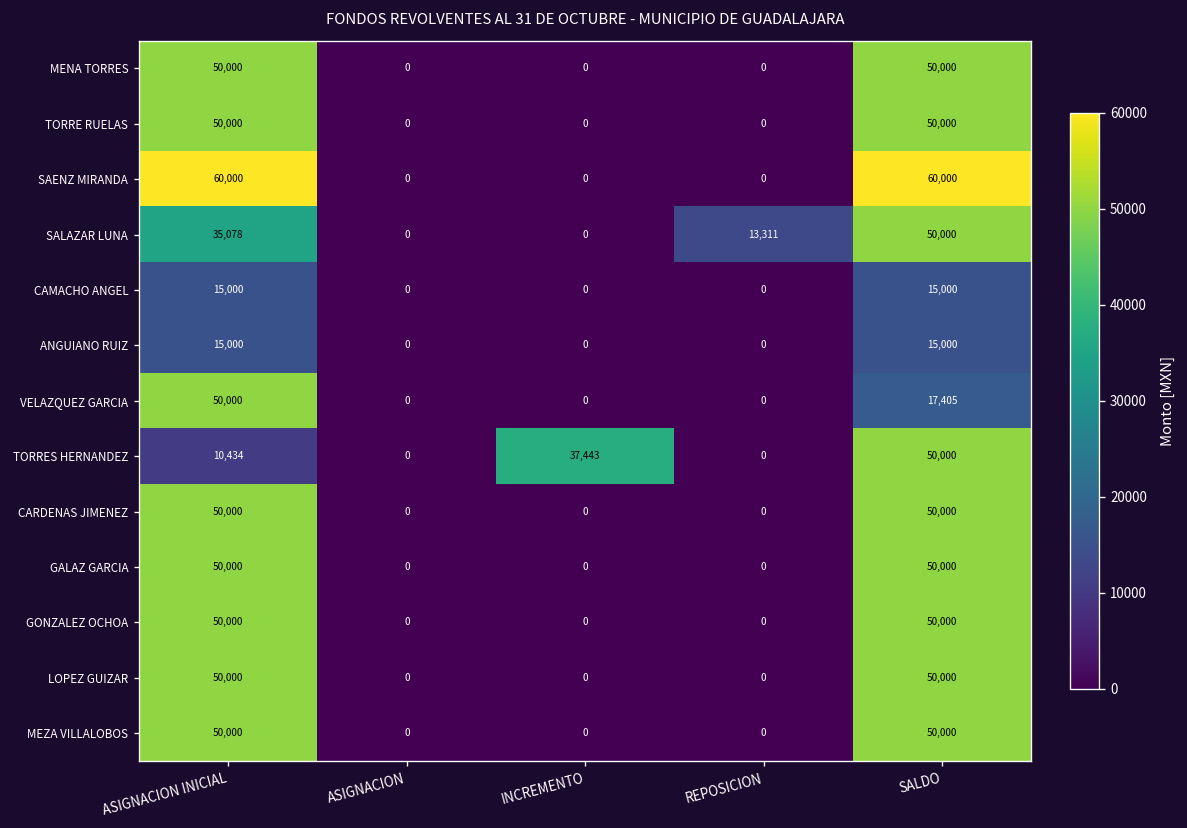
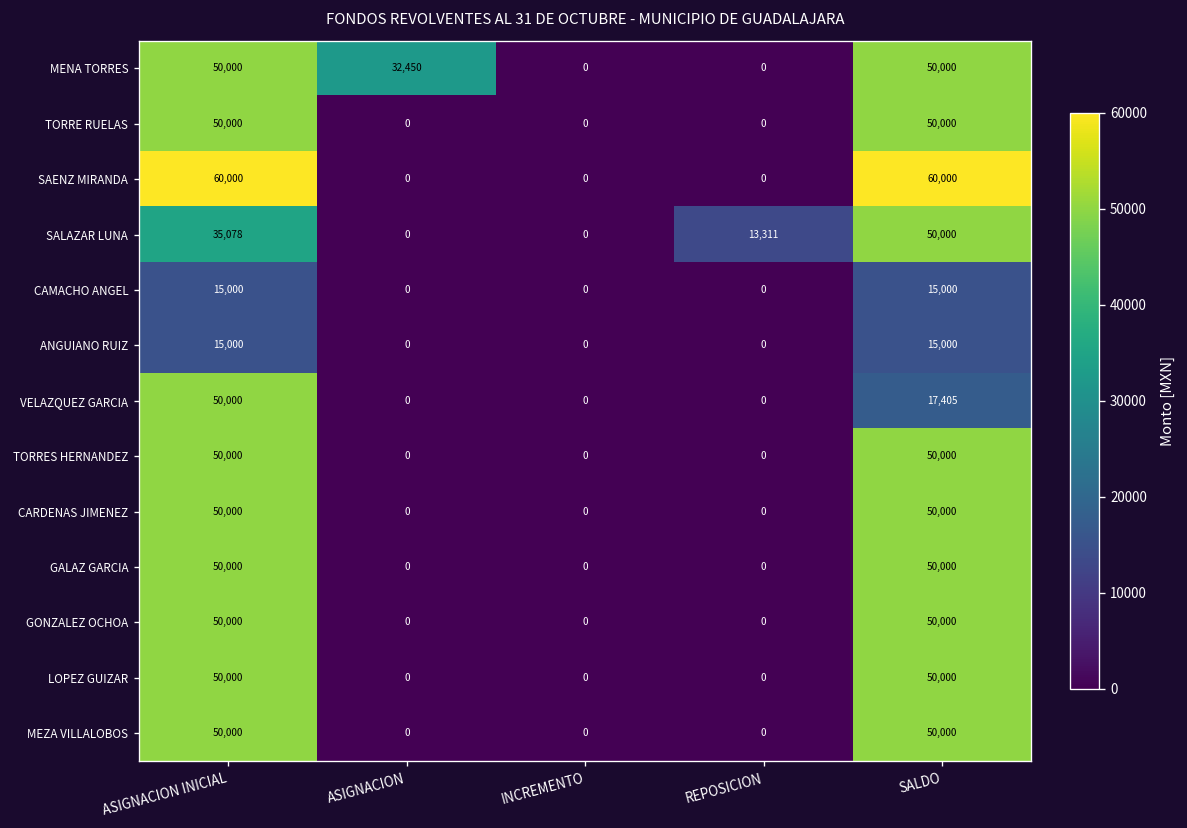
MENA TORRES, ASIGNACION: 0 -> 32,450
TORRES HERNANDEZ, ASIGNACION INICIAL: 10,434 -> 50,000
TORRES HERNANDEZ, INCREMENTO: 37,443 -> 0
